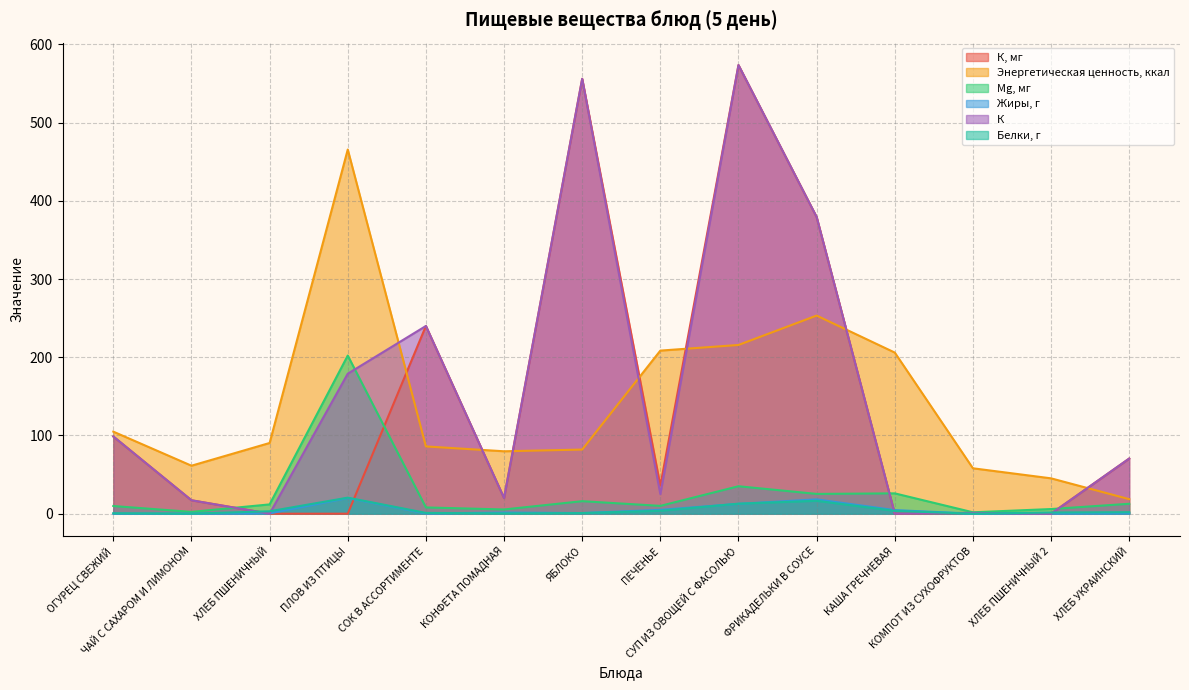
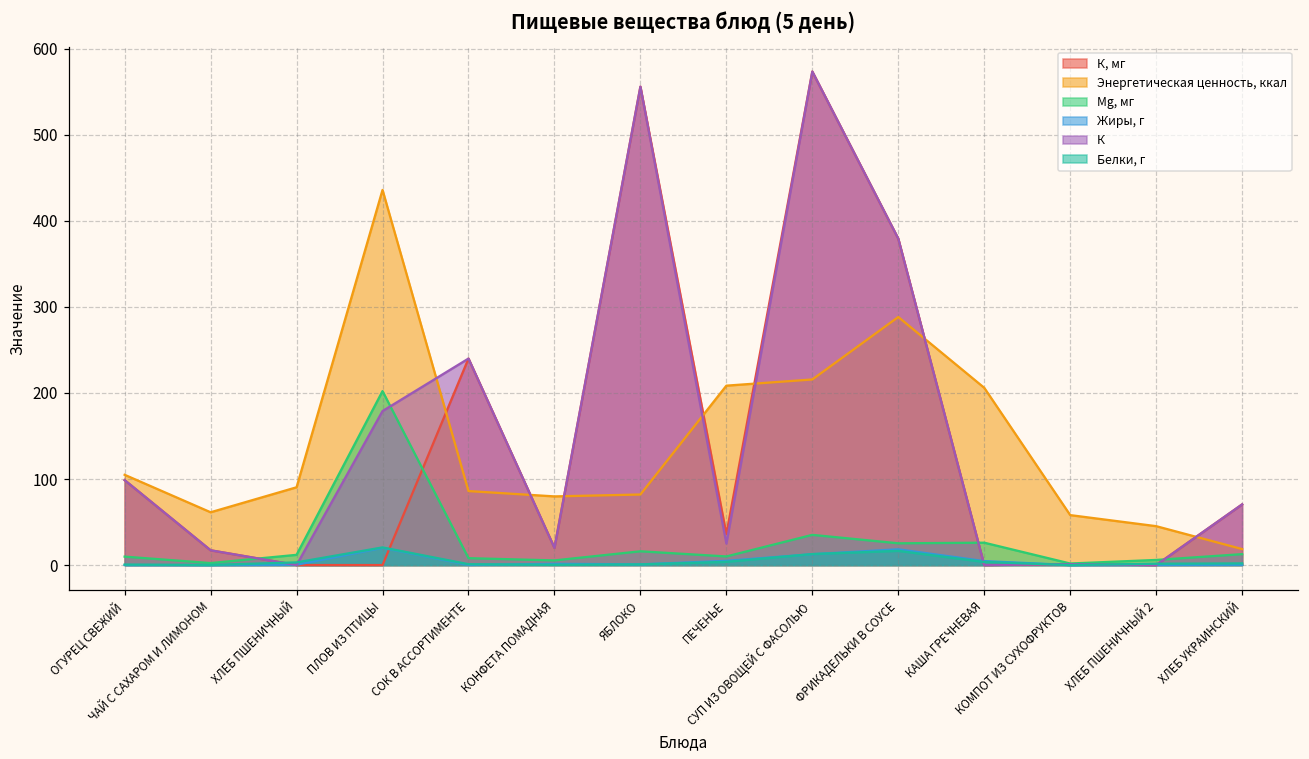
Энергетическая ценность, ккал, ПЛОВ ИЗ ПТИЦЫ: 470 -> 440
Энергетическая ценность, ккал, ФРИКАДЕЛЬКИ В СОУСЕ: 250 -> 290
